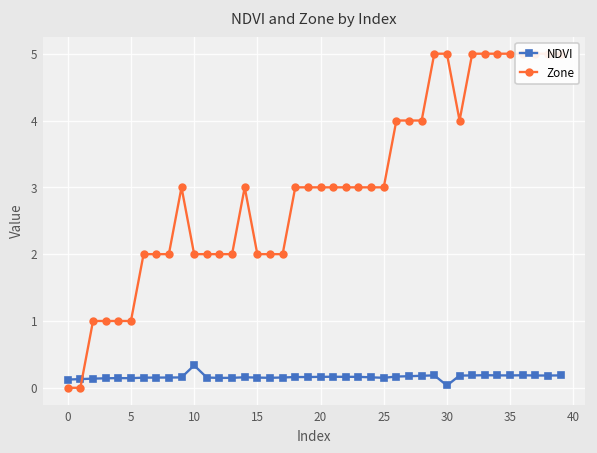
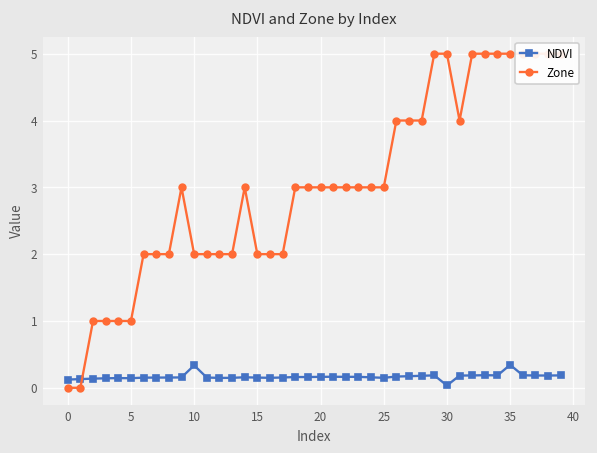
NDVI, 35: 0.2 -> 0.3
